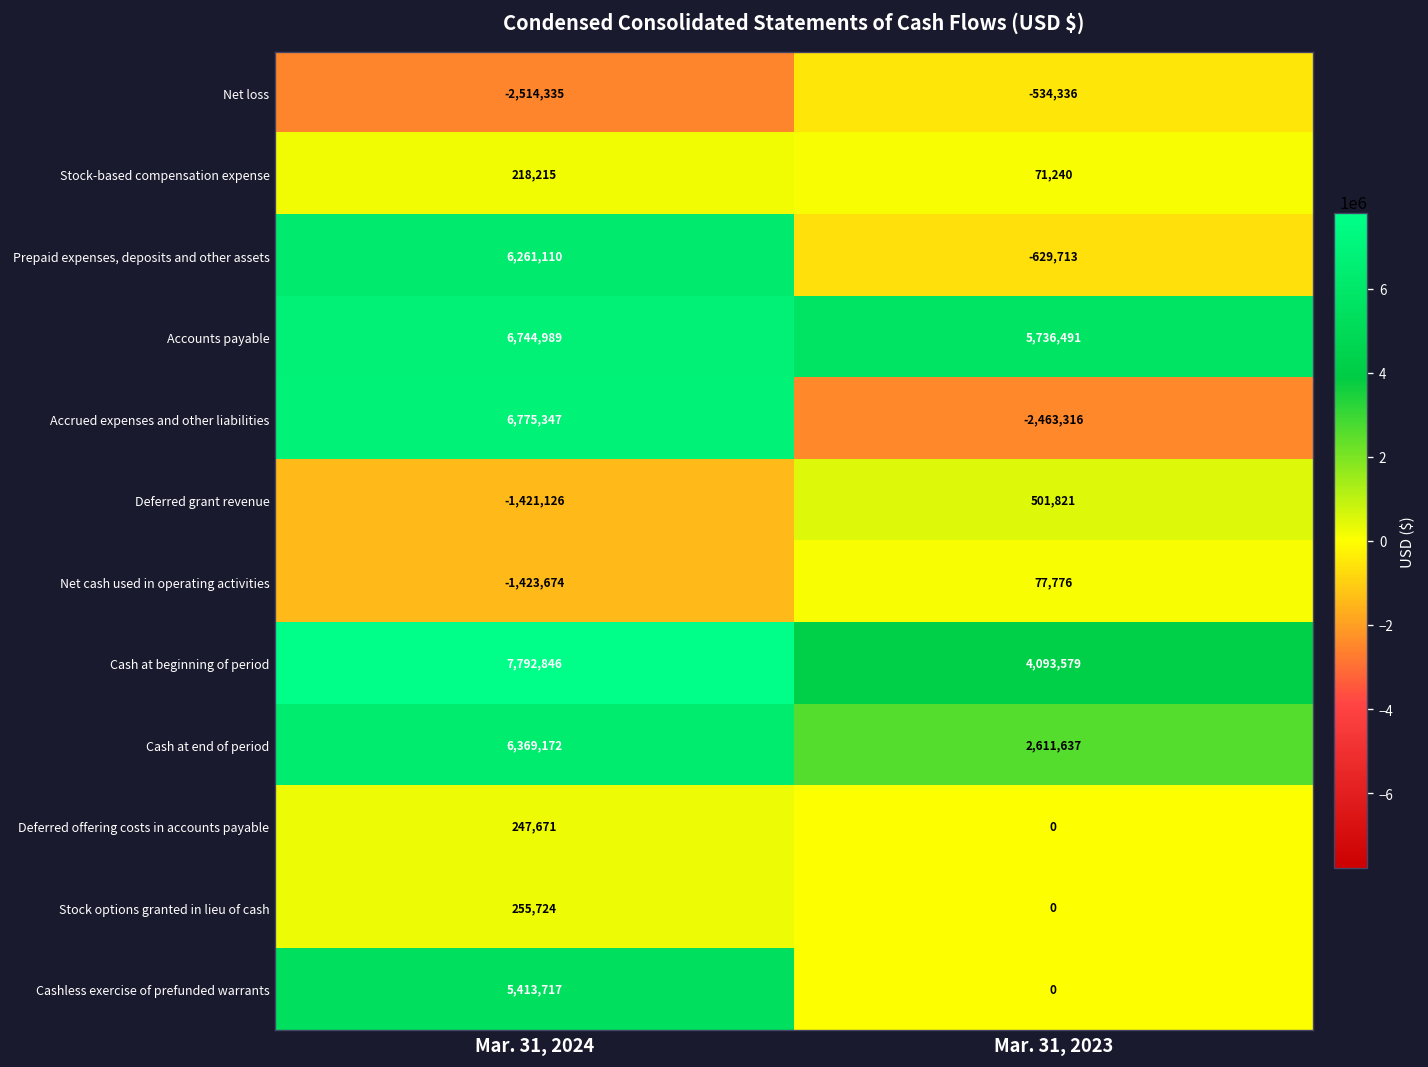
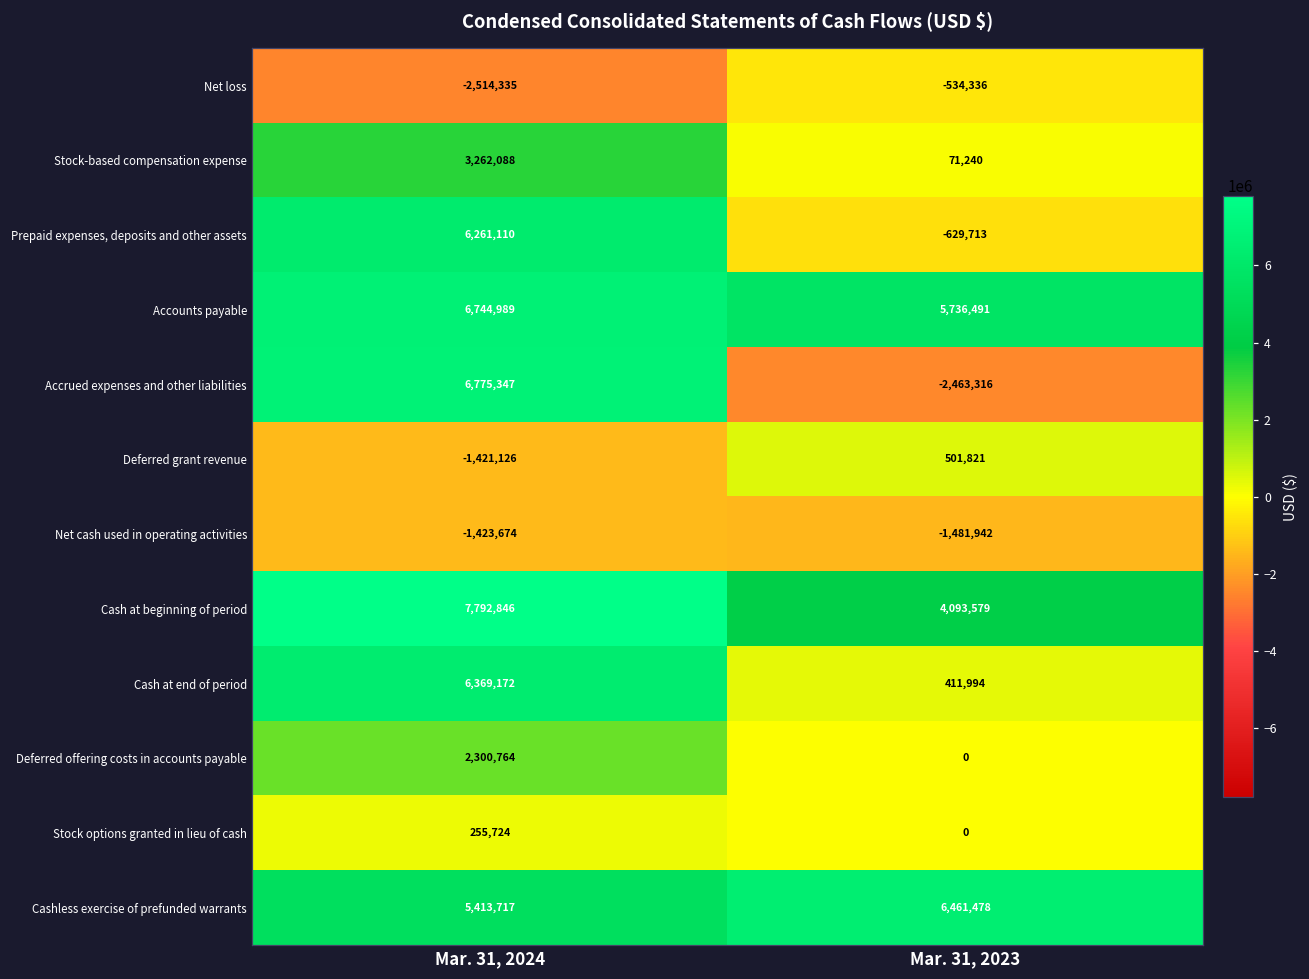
Stock-based compensation expense, Mar. 31, 2024: 218,215 -> 3,262,088
Net cash used in operating activities, Mar. 31, 2023: 77,776 -> -1,481,942
Cash at end of period, Mar. 31, 2023: 2,611,637 -> 411,994
Deferred offering costs in accounts payable, Mar. 31, 2024: 247,671 -> 2,300,764
Cashless exercise of prefunded warrants, Mar. 31, 2023: 0 -> 6,461,478
